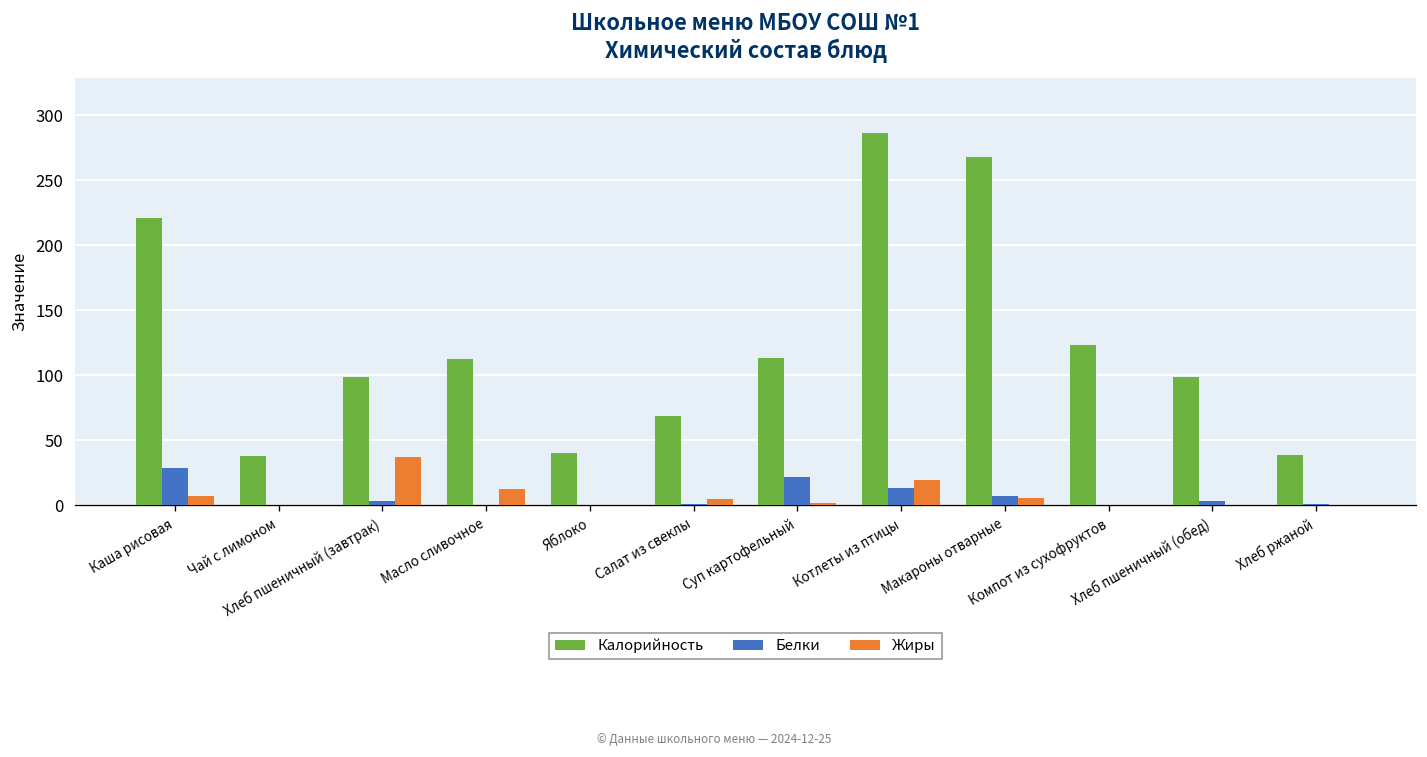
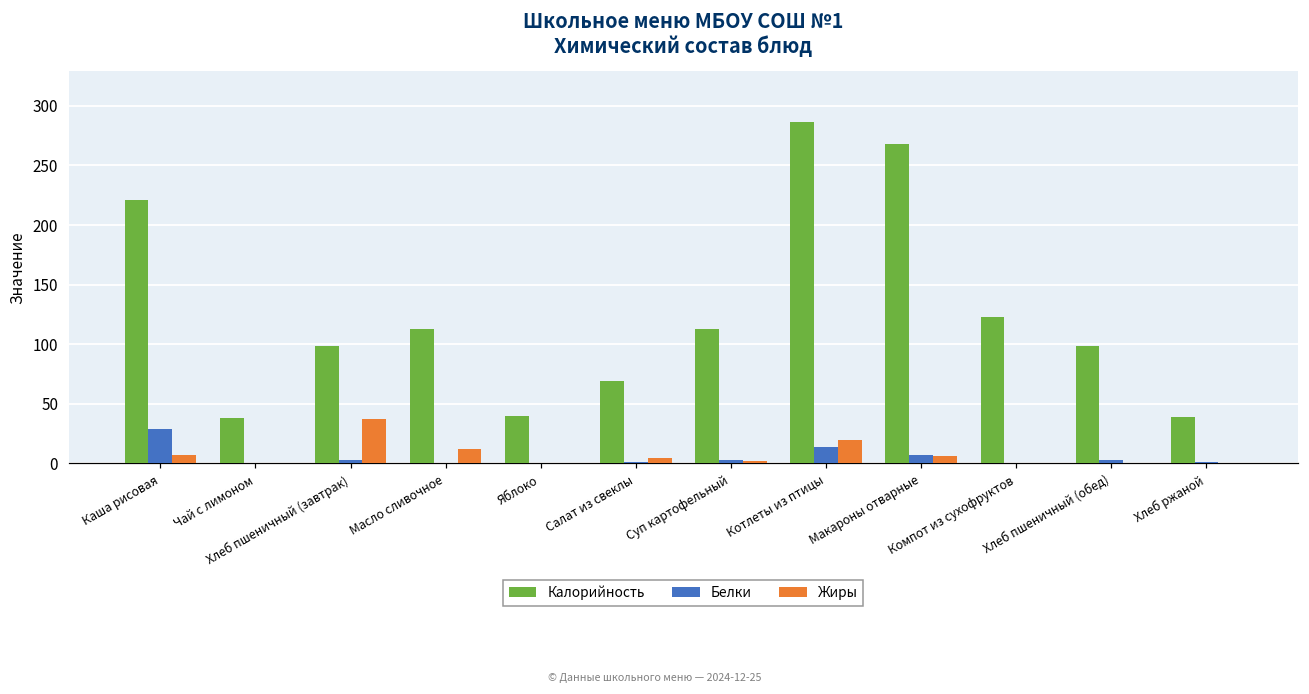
Белки, Суп картофельный: 22 -> 3
